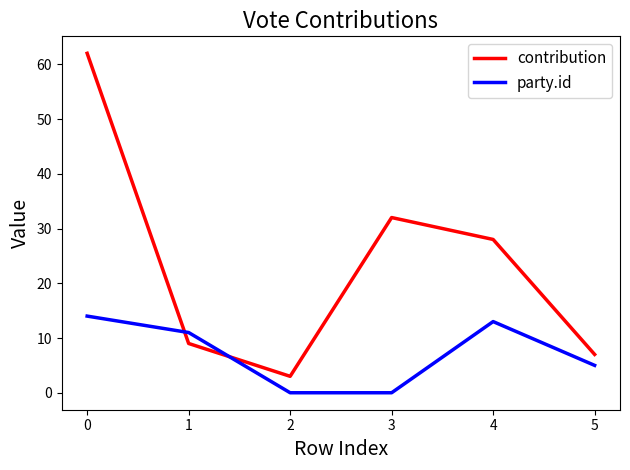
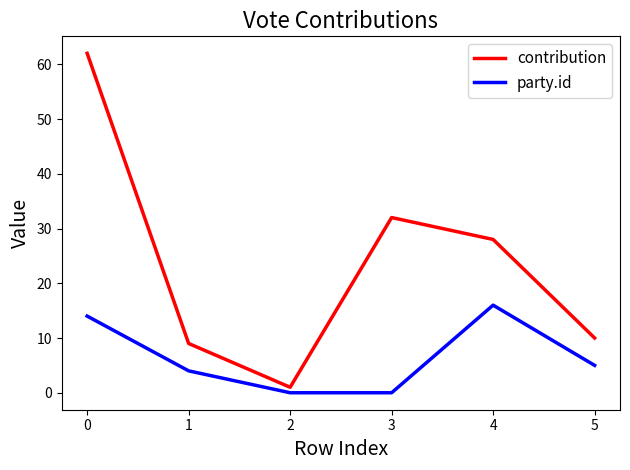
party.id, 1: 11 -> 4
contribution, 2: 3 -> 1
party.id, 4: 13 -> 16
contribution, 5: 7 -> 10
